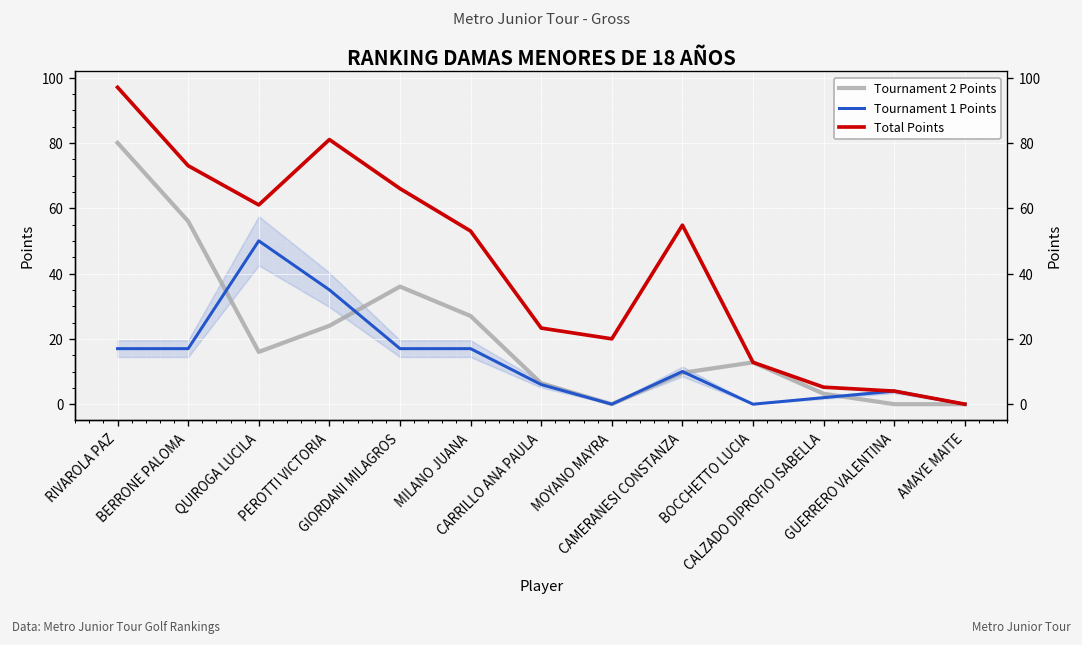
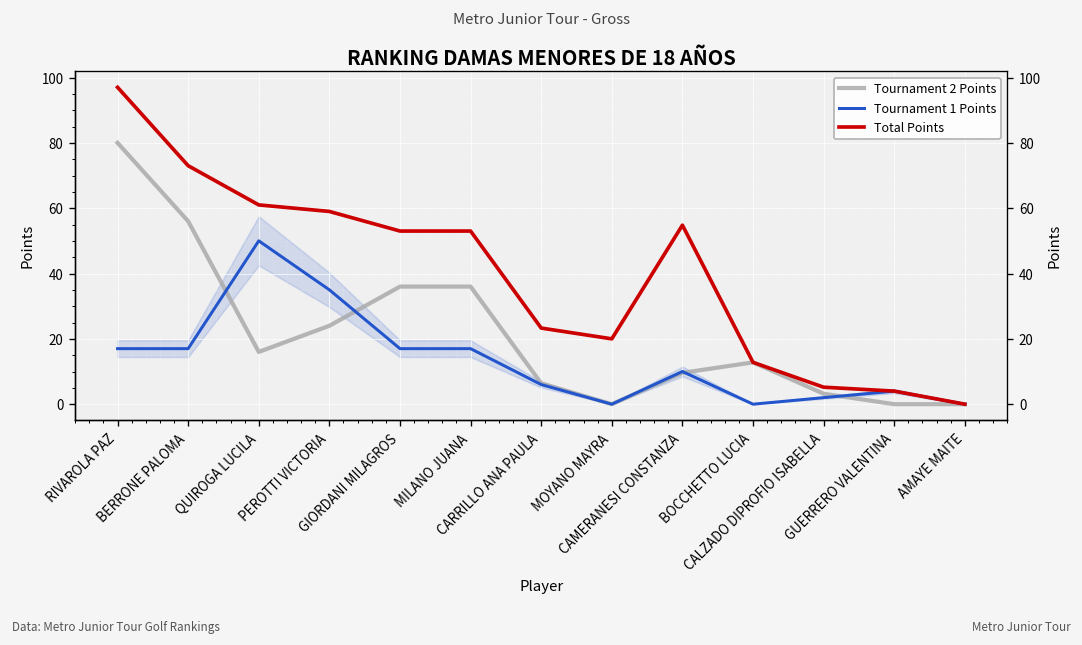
Total Points, PEROTTI VICTORIA: 81 -> 59
Total Points, GIORDANI MILAGROS: 66 -> 53
Tournament 2 Points, MILANO JUANA: 27 -> 36
